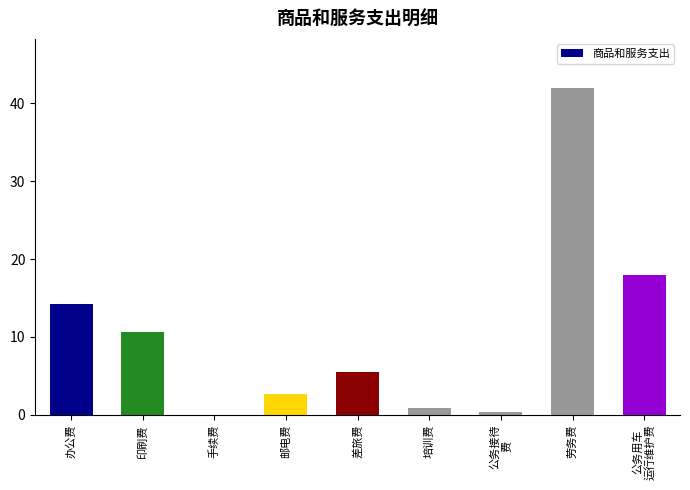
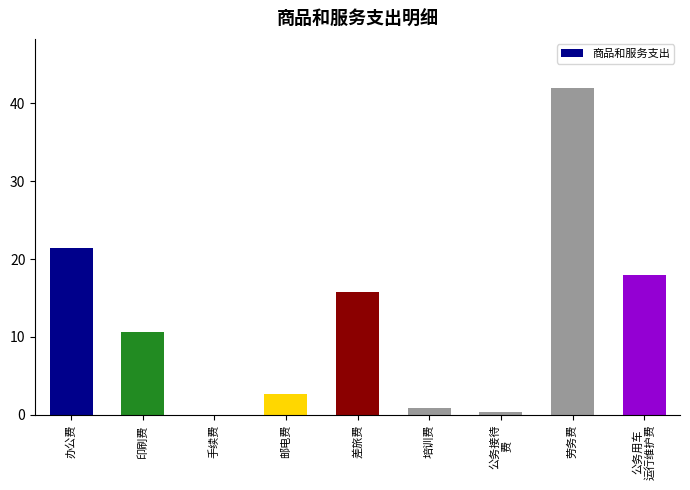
办公费: 14 -> 21
差旅费: 5 -> 16
